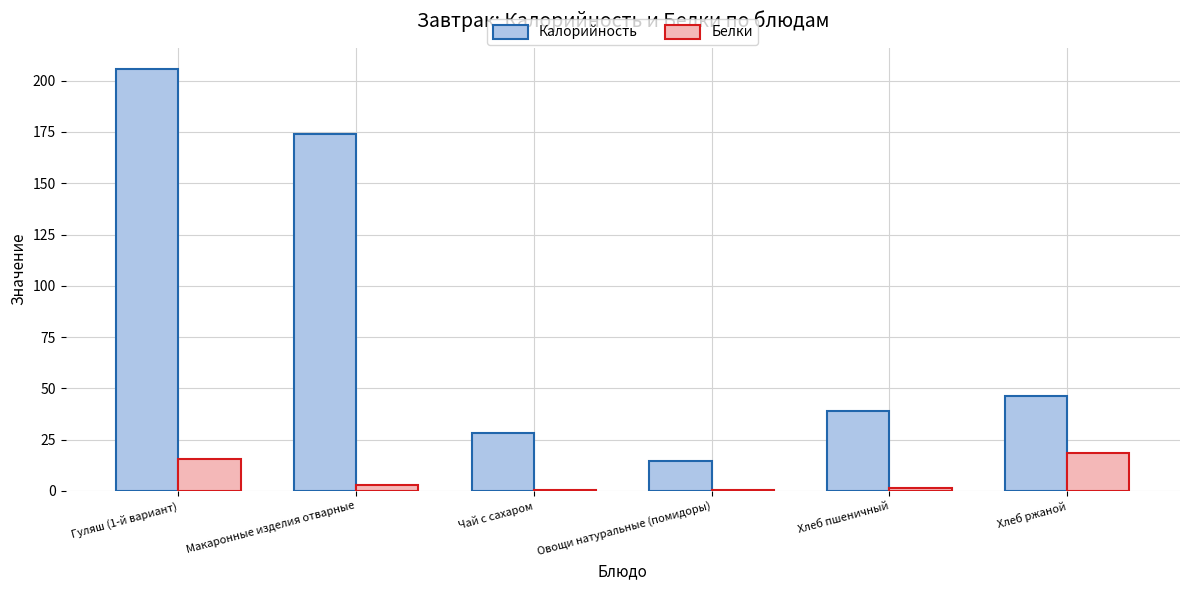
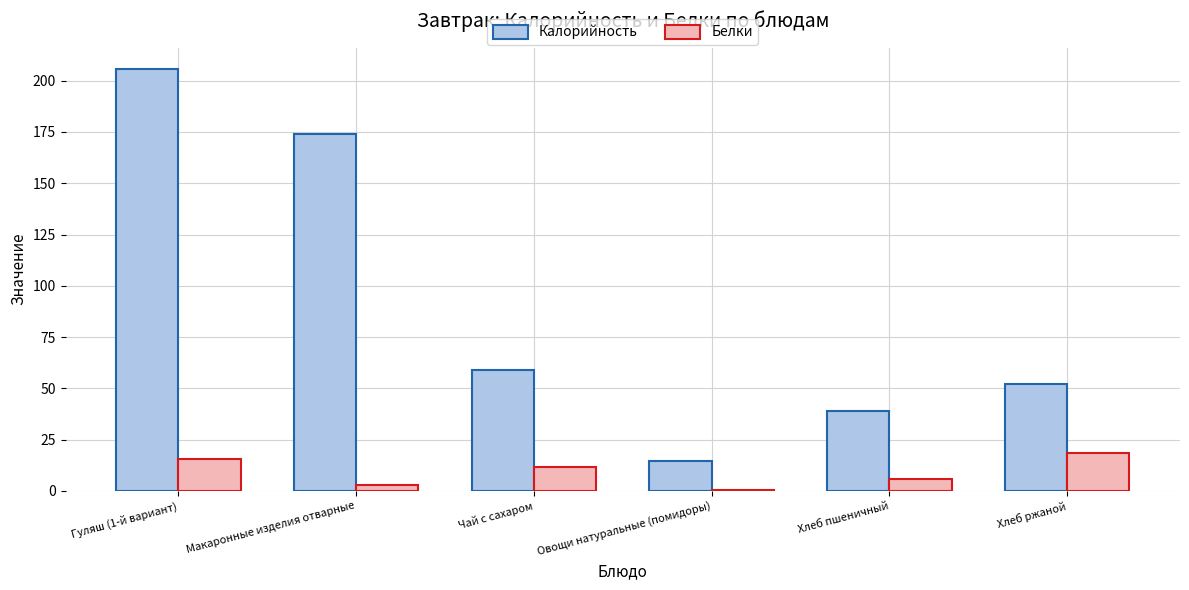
Калорийность, Чай с сахаром: 28 -> 59
Белки, Чай с сахаром: 0 -> 12
Белки, Хлеб пшеничный: 2 -> 6
Калорийность, Хлеб ржаной: 47 -> 52
